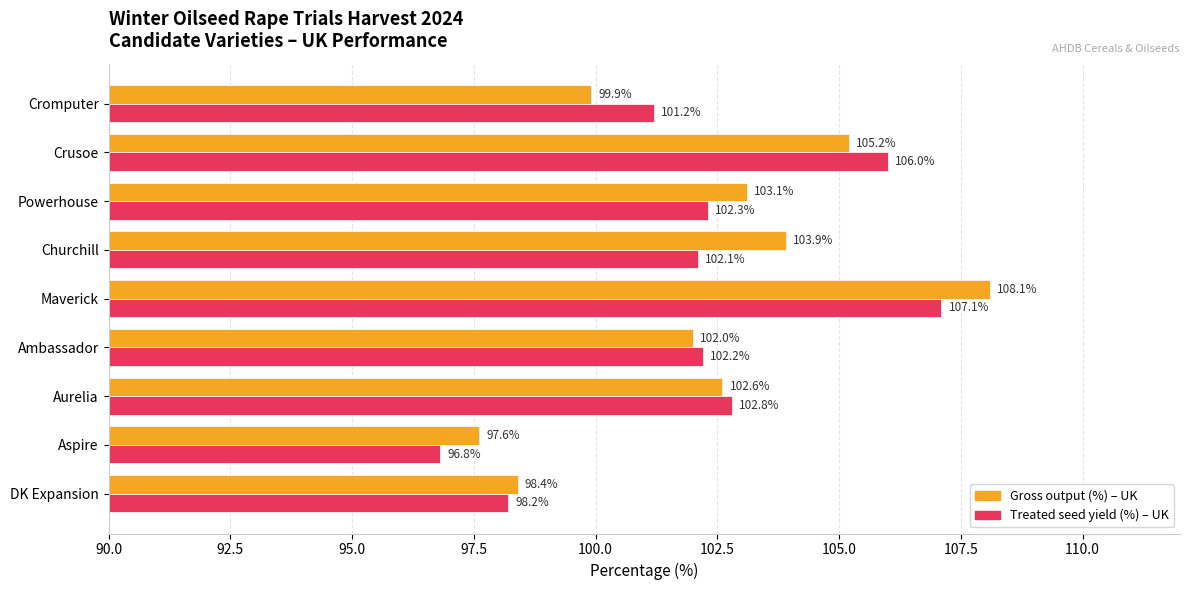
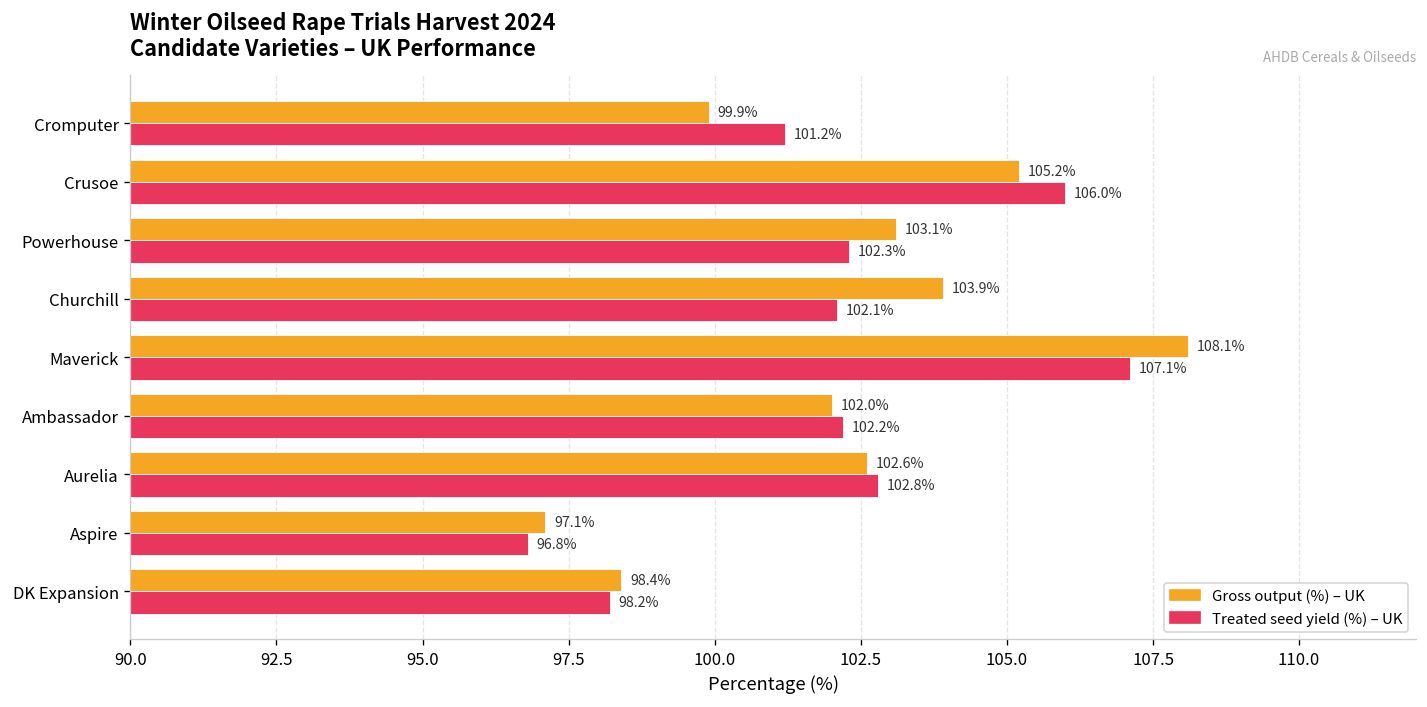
Gross output (%) – UK, Aspire: 97.6% -> 97.1%
